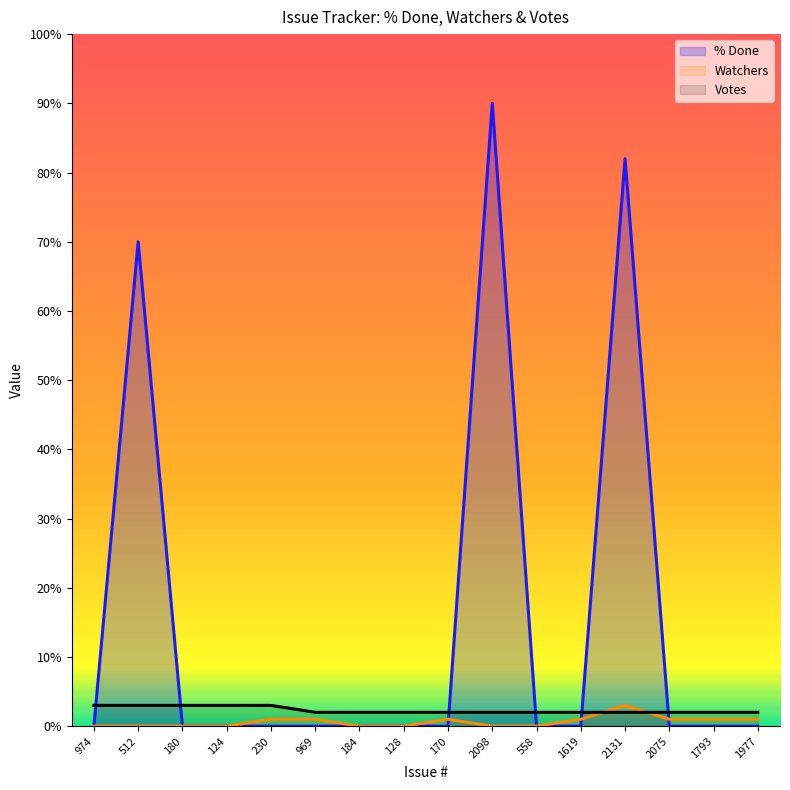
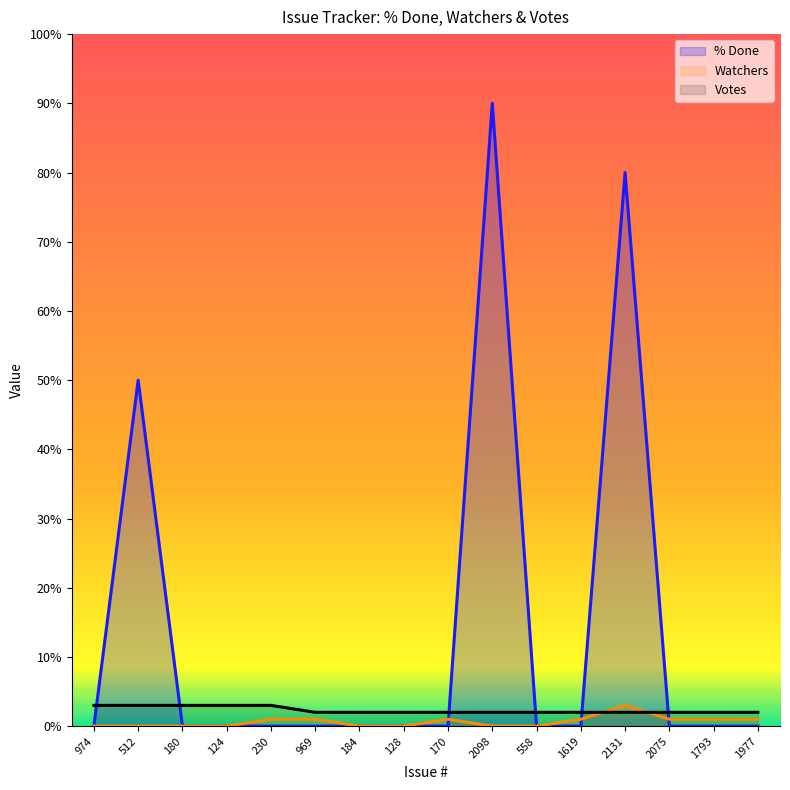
% Done, 512: 70% -> 50%
% Done, 2131: 82% -> 80%
